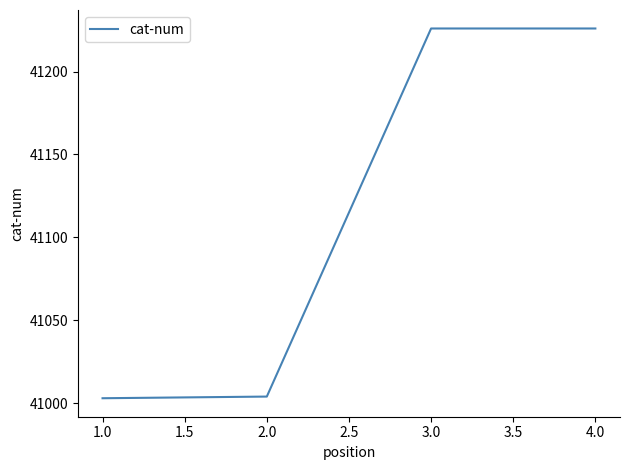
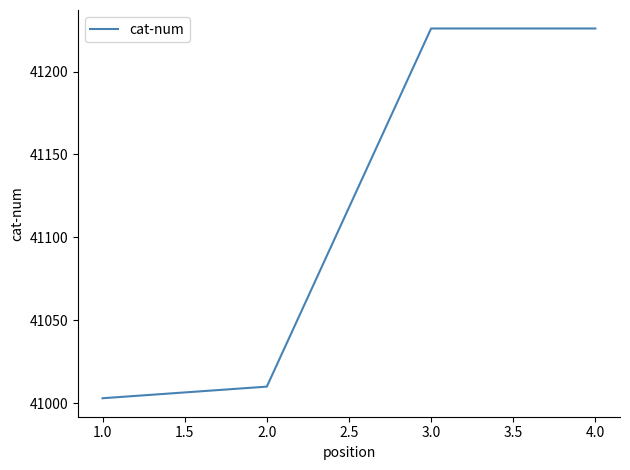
2.0: 41004 -> 41010
